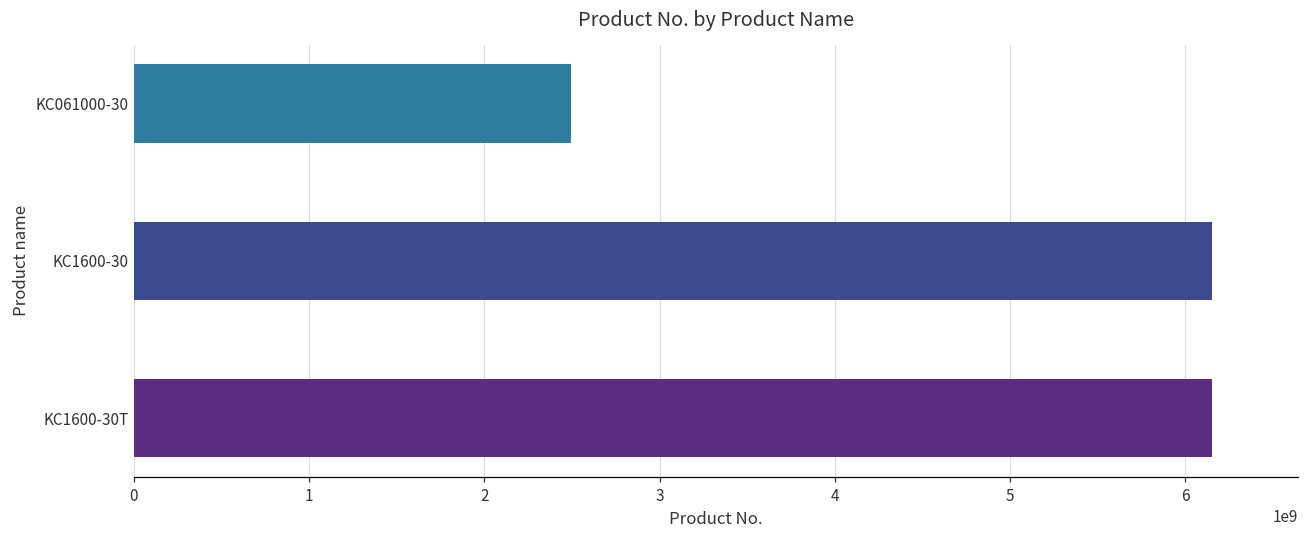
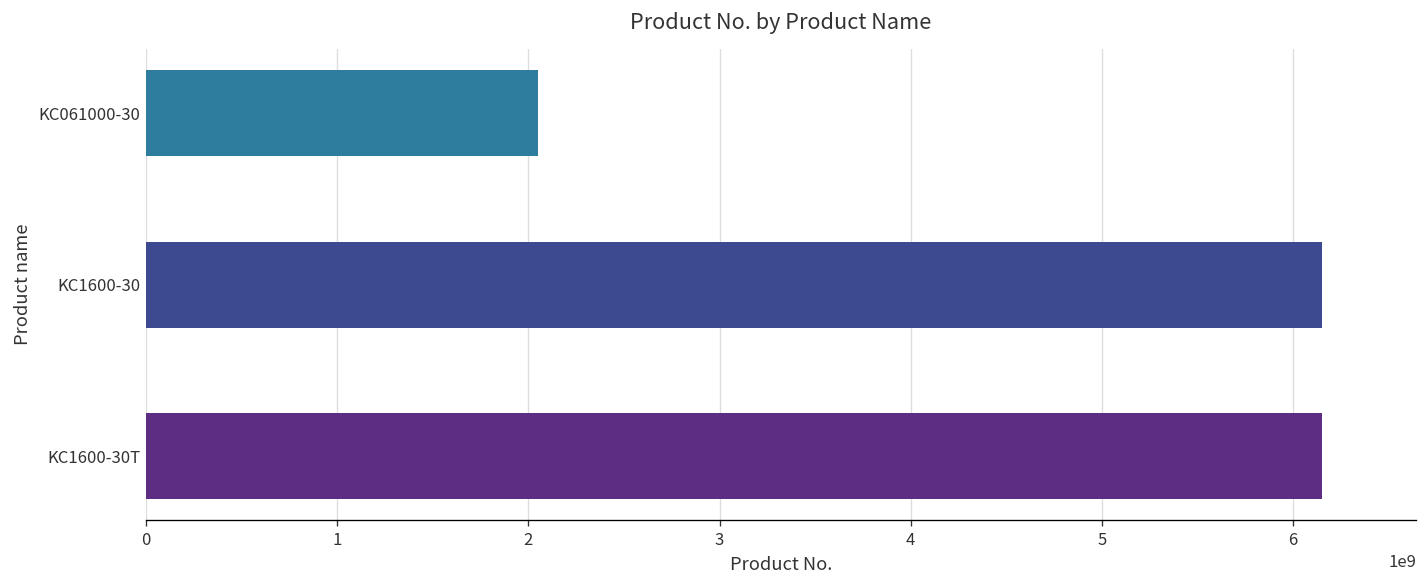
KC061000-30: 2490000000 -> 2050000000
